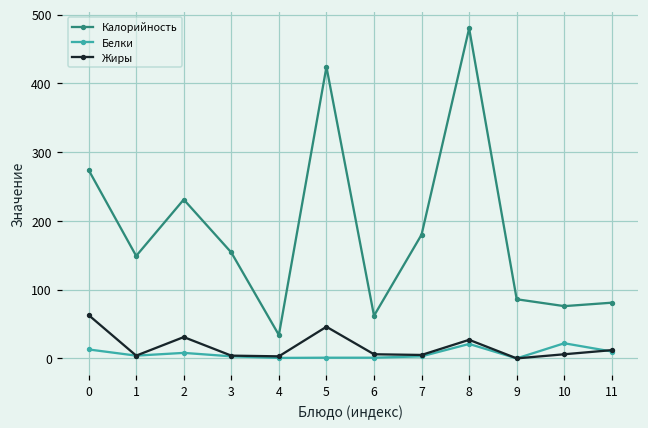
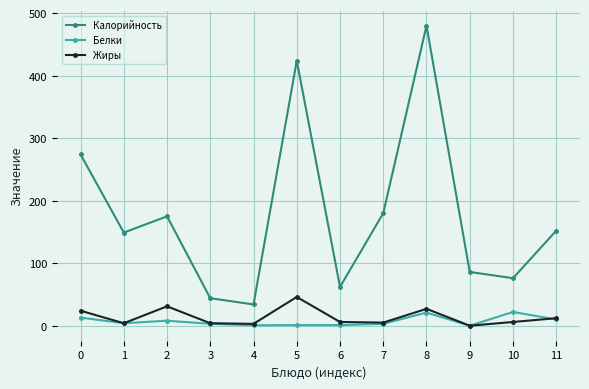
Жиры, 0: 60 -> 20
Калорийность, 2: 230 -> 180
Калорийность, 3: 150 -> 40
Калорийность, 11: 80 -> 150
